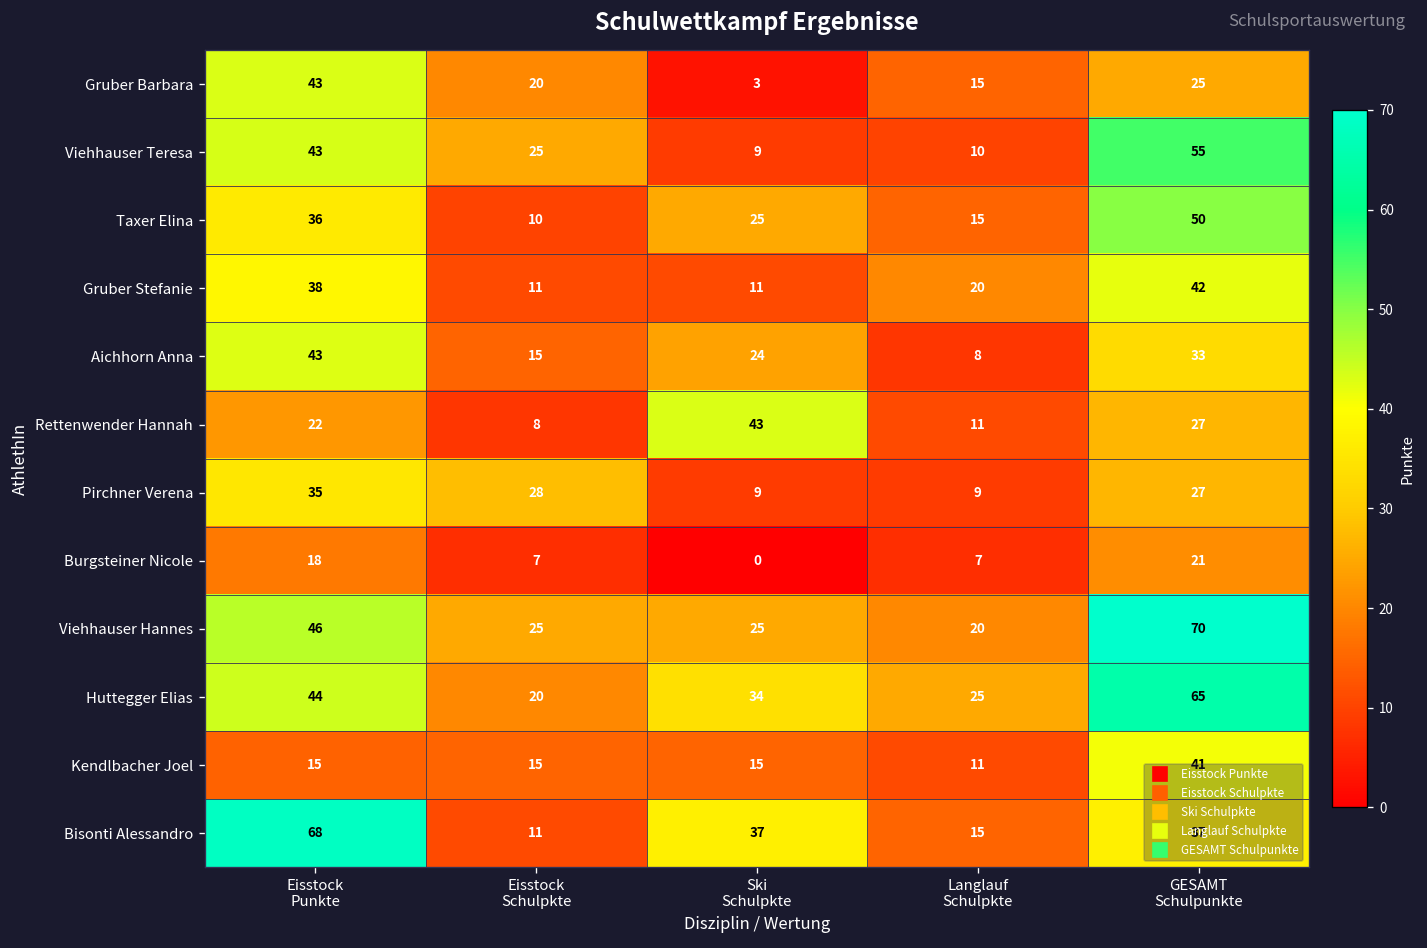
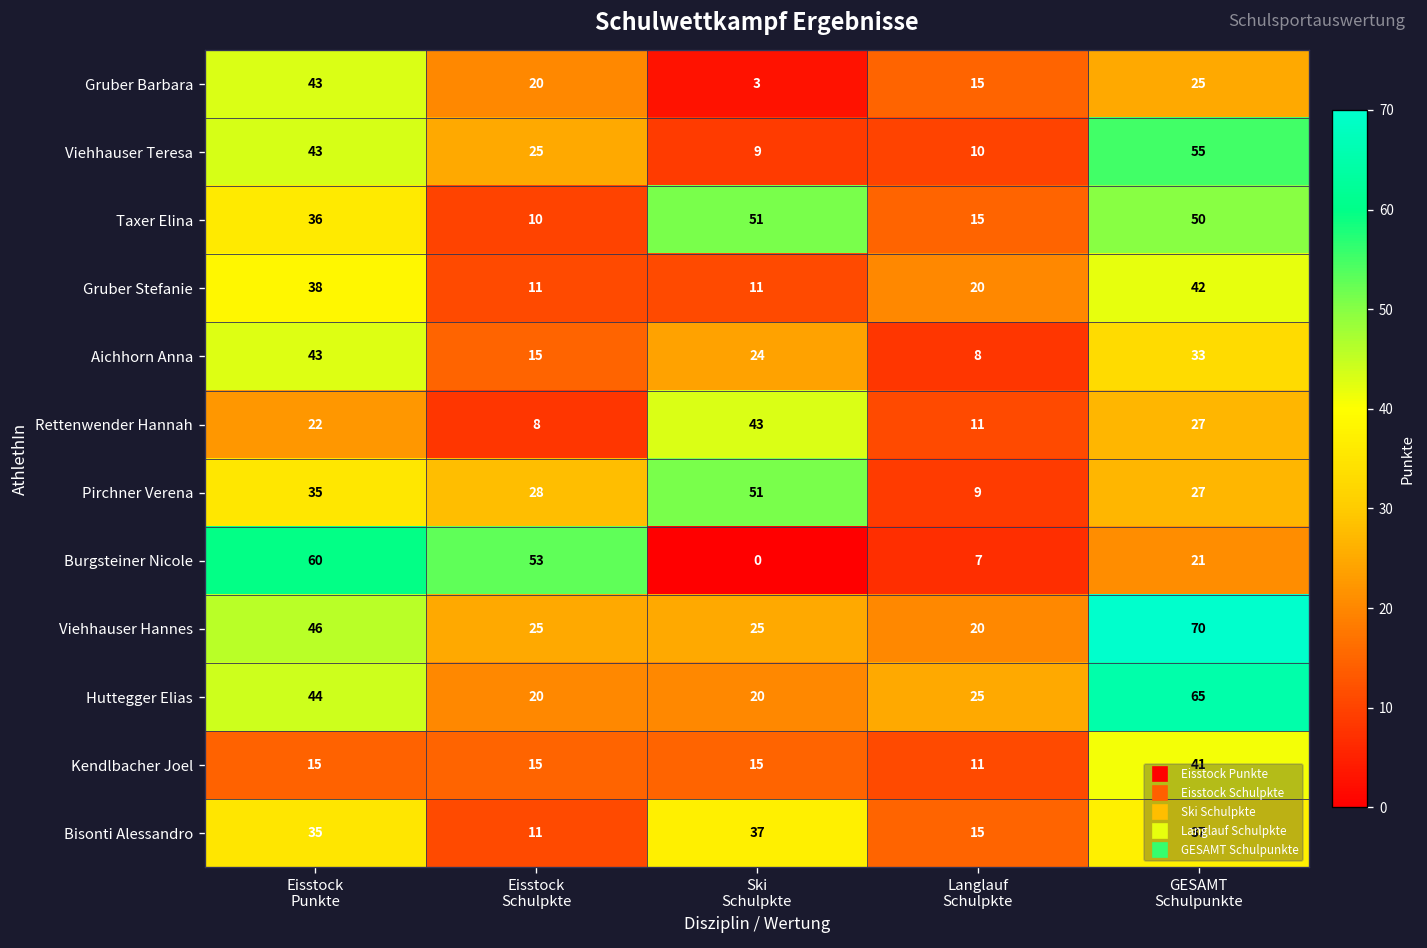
Taxer Elina, Ski Schulpkte: 25 -> 51
Pirchner Verena, Ski Schulpkte: 9 -> 51
Burgsteiner Nicole, Eisstock Punkte: 18 -> 60
Burgsteiner Nicole, Eisstock Schulpkte: 7 -> 53
Huttegger Elias, Ski Schulpkte: 34 -> 20
Bisonti Alessandro, Eisstock Punkte: 68 -> 35
